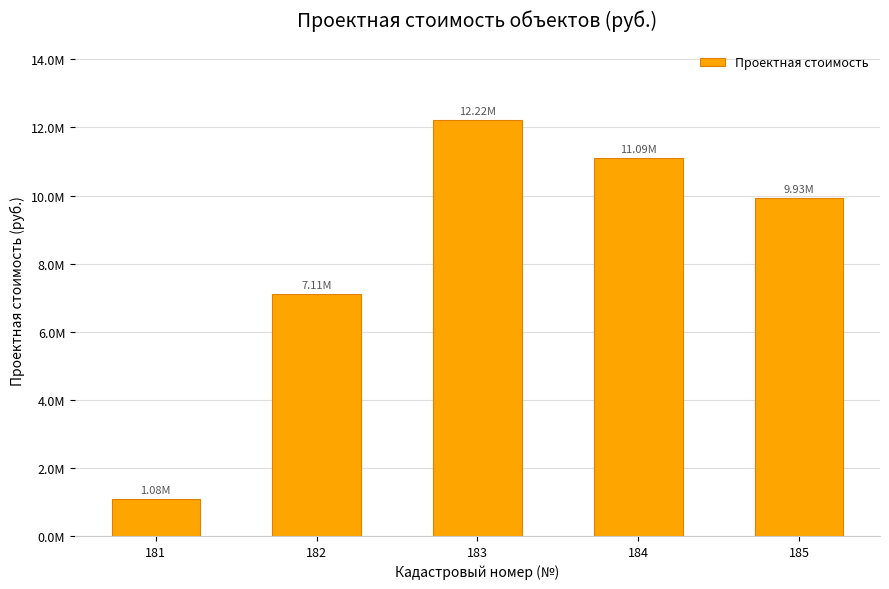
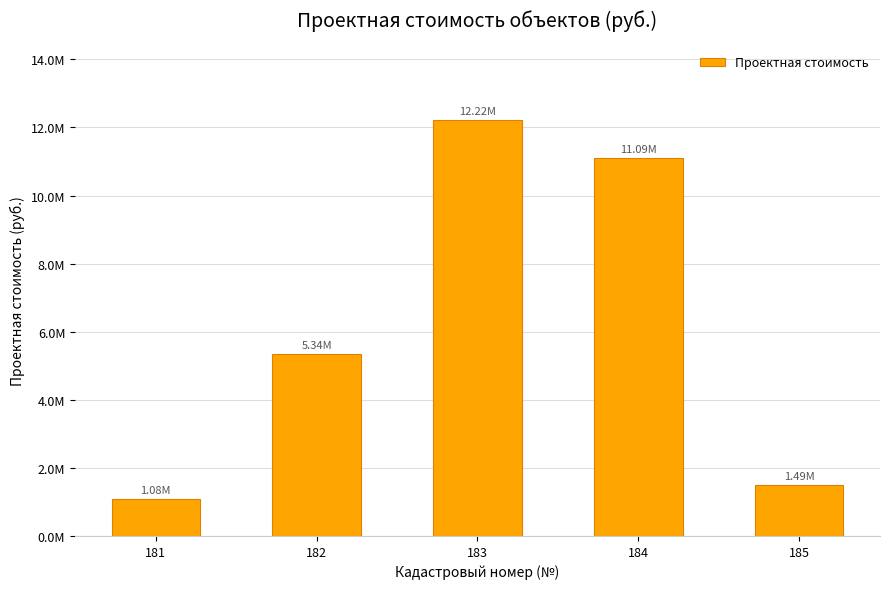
182: 7.11M -> 5.34M
185: 9.93M -> 1.49M
